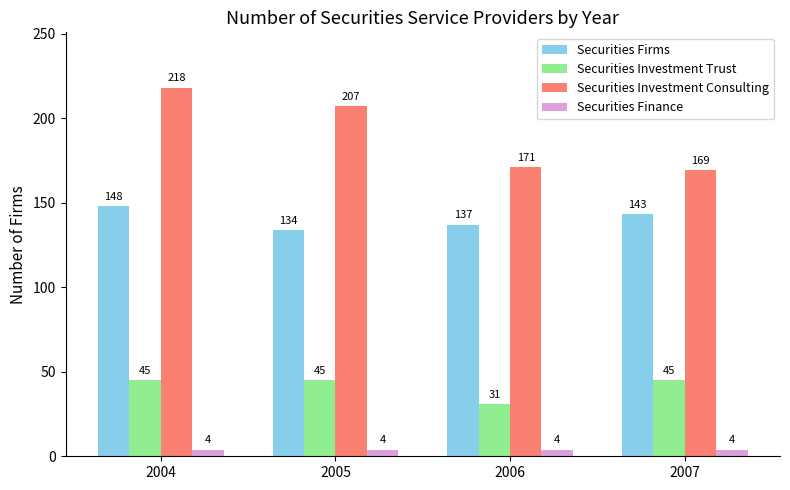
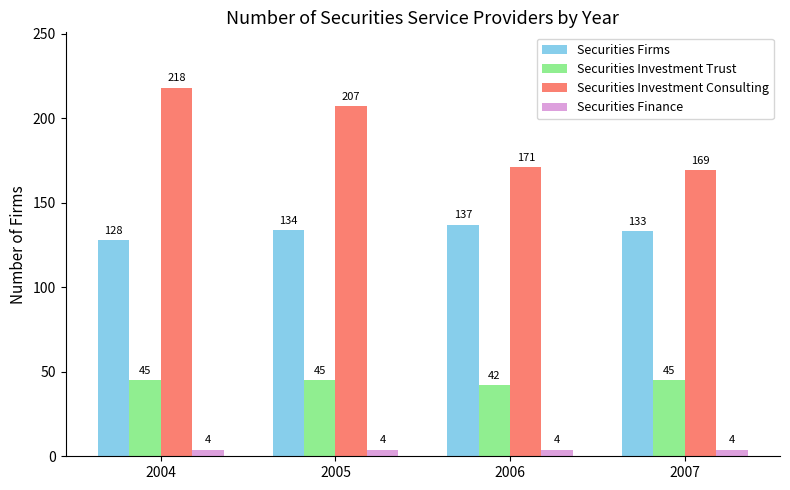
Securities Firms, 2004: 148 -> 128
Securities Investment Trust, 2006: 31 -> 42
Securities Firms, 2007: 143 -> 133
